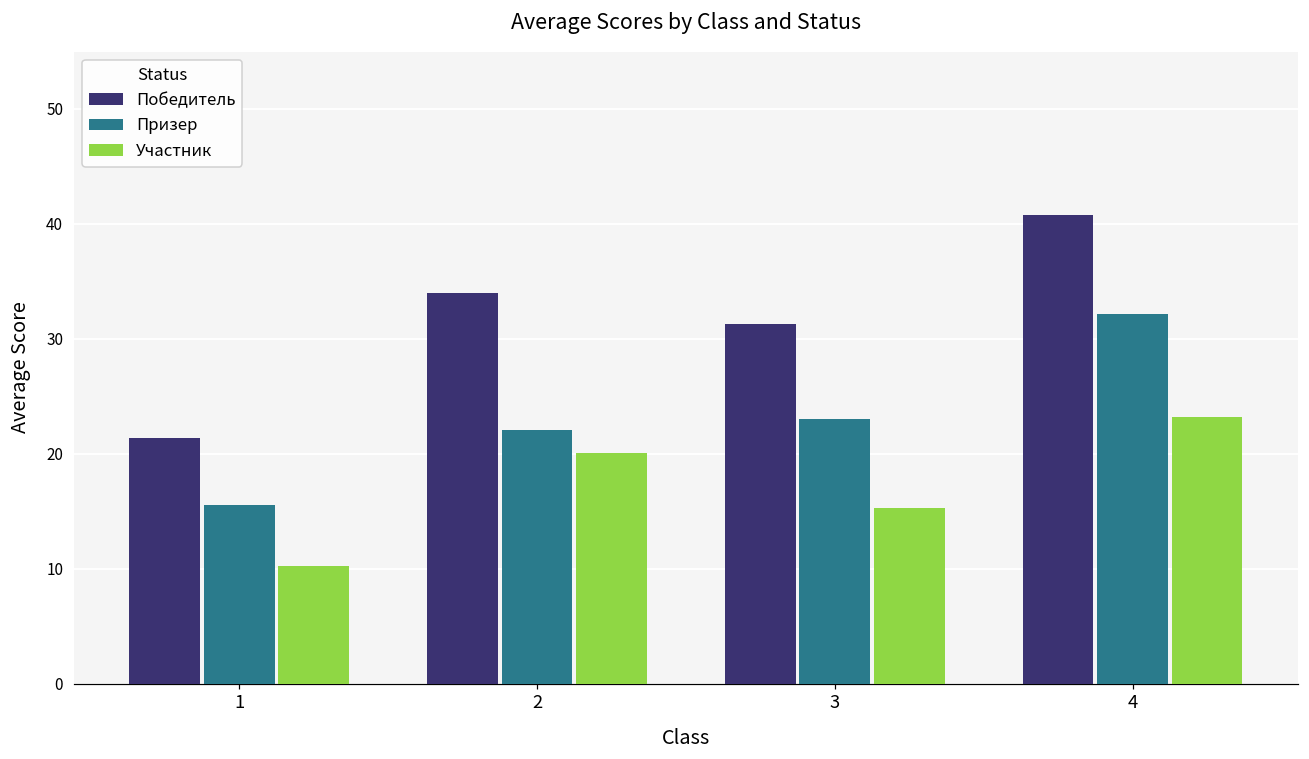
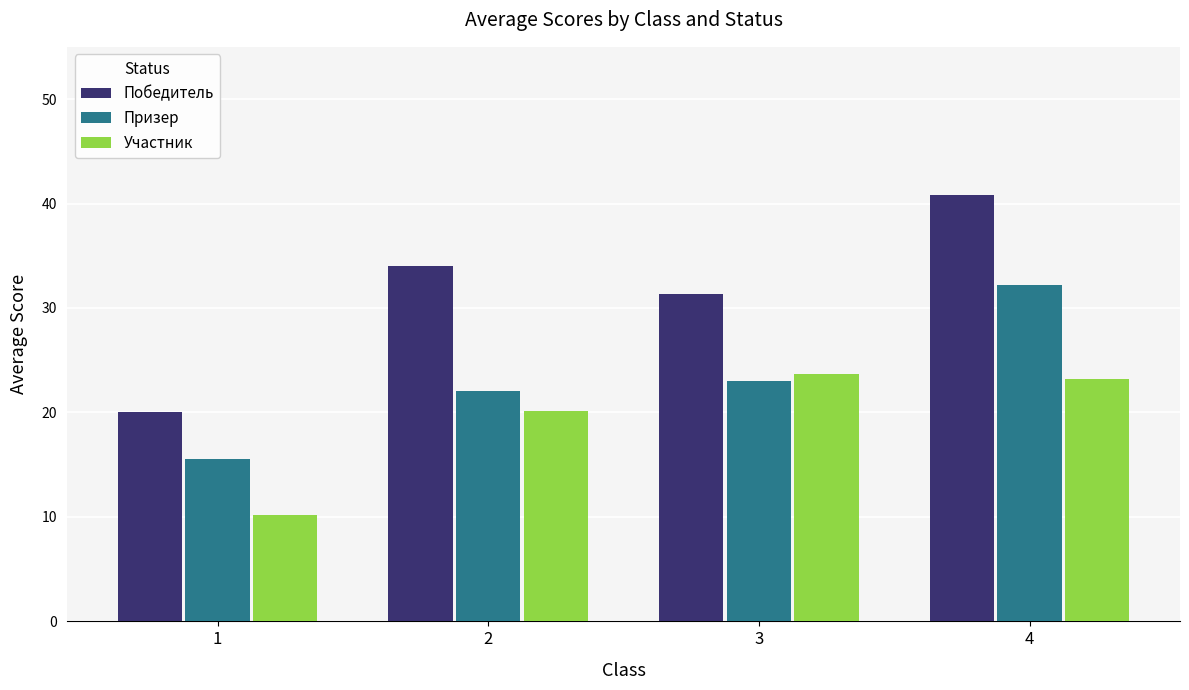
Победитель, 1: 21.4 -> 20.0
Участник, 3: 15.3 -> 23.7
